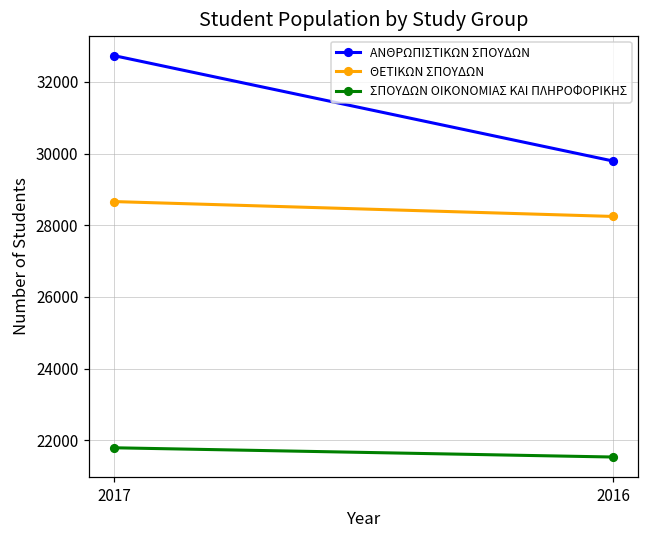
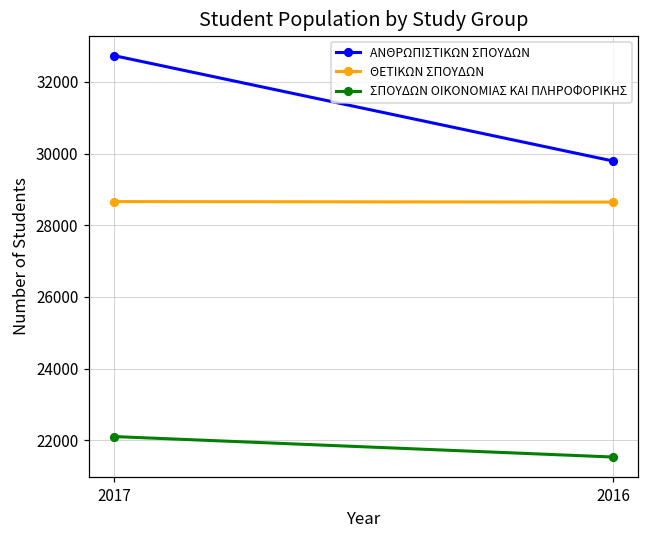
ΣΠΟΥΔΩΝ ΟΙΚΟΝΟΜΙΑΣ ΚΑΙ ΠΛΗΡΟΦΟΡΙΚΗΣ, 2017: 21800 -> 22100
ΘΕΤΙΚΩΝ ΣΠΟΥΔΩΝ, 2016: 28200 -> 28600
